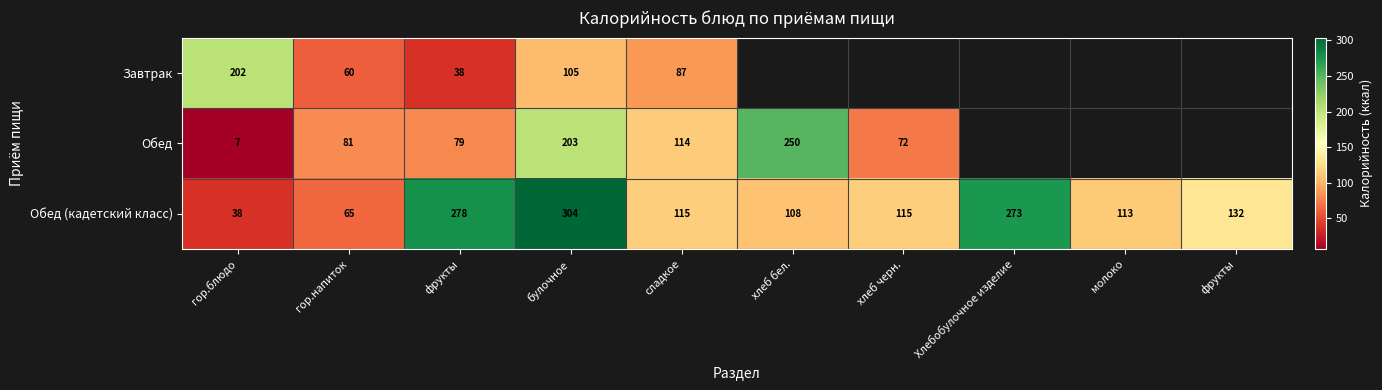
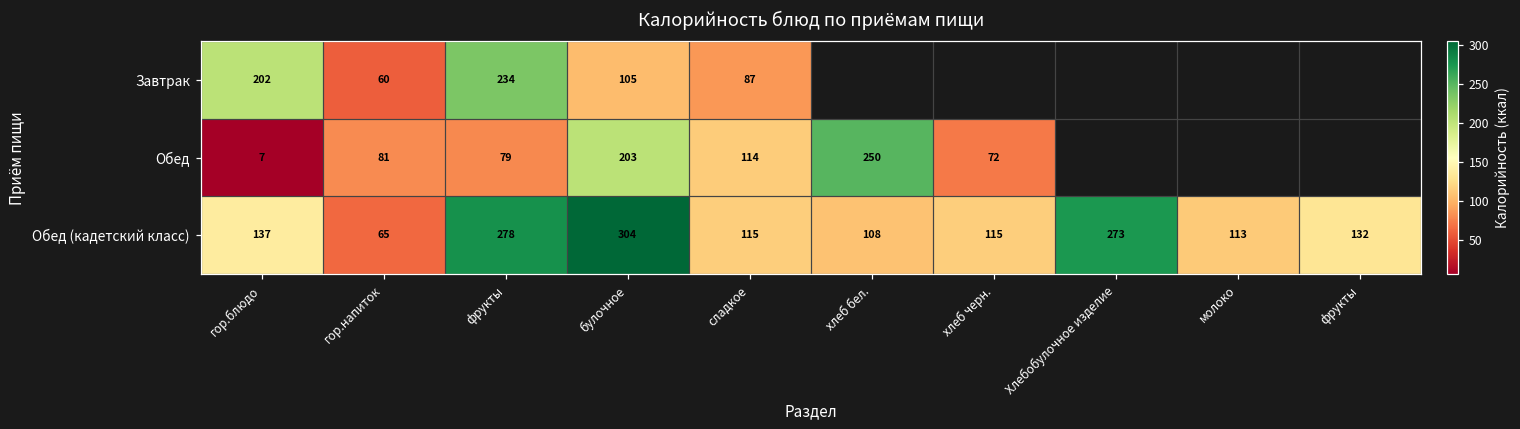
Завтрак, фрукты: 38 -> 234
Обед (кадетский класс), гор.блюдо: 38 -> 137
